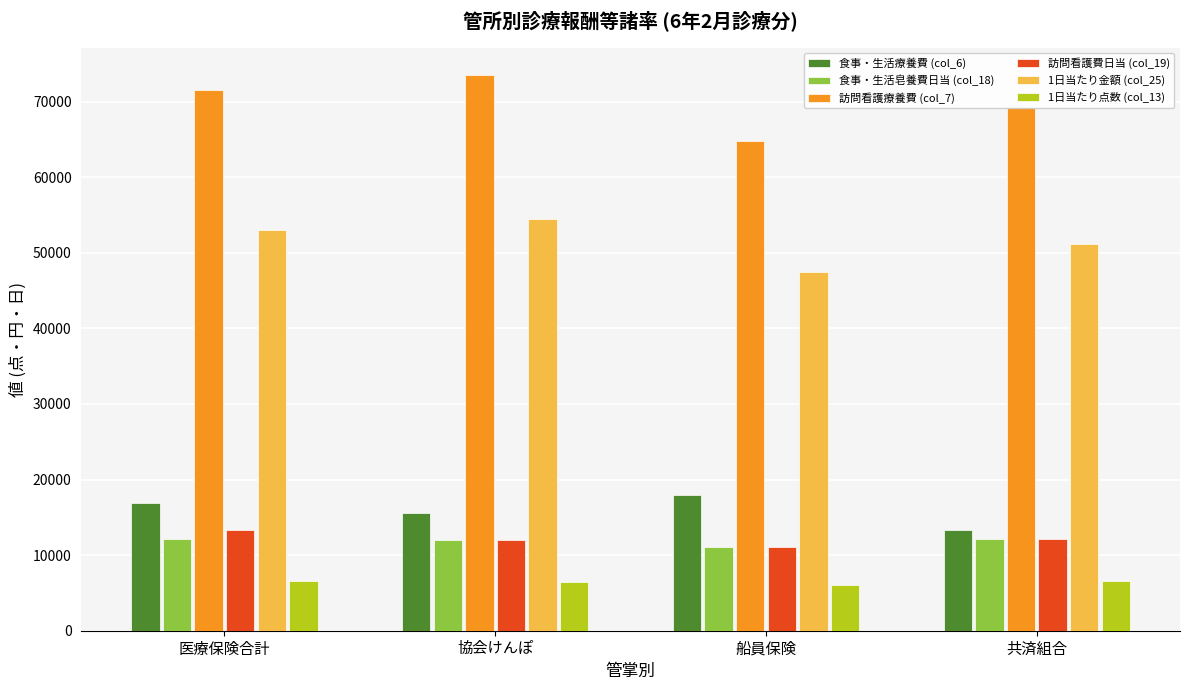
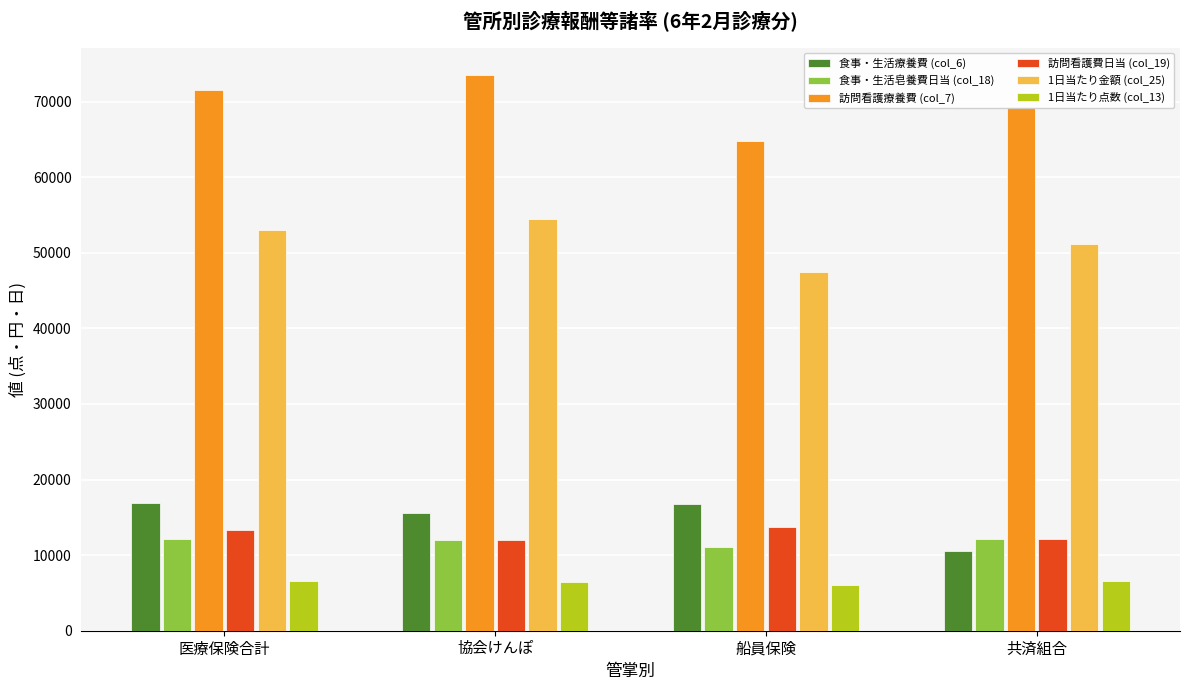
食事・生活療養費 (col_6), 船員保険: 18000 -> 17000
訪問看護費日当 (col_19), 船員保険: 11000 -> 14000
食事・生活療養費 (col_6), 共済組合: 13000 -> 11000
